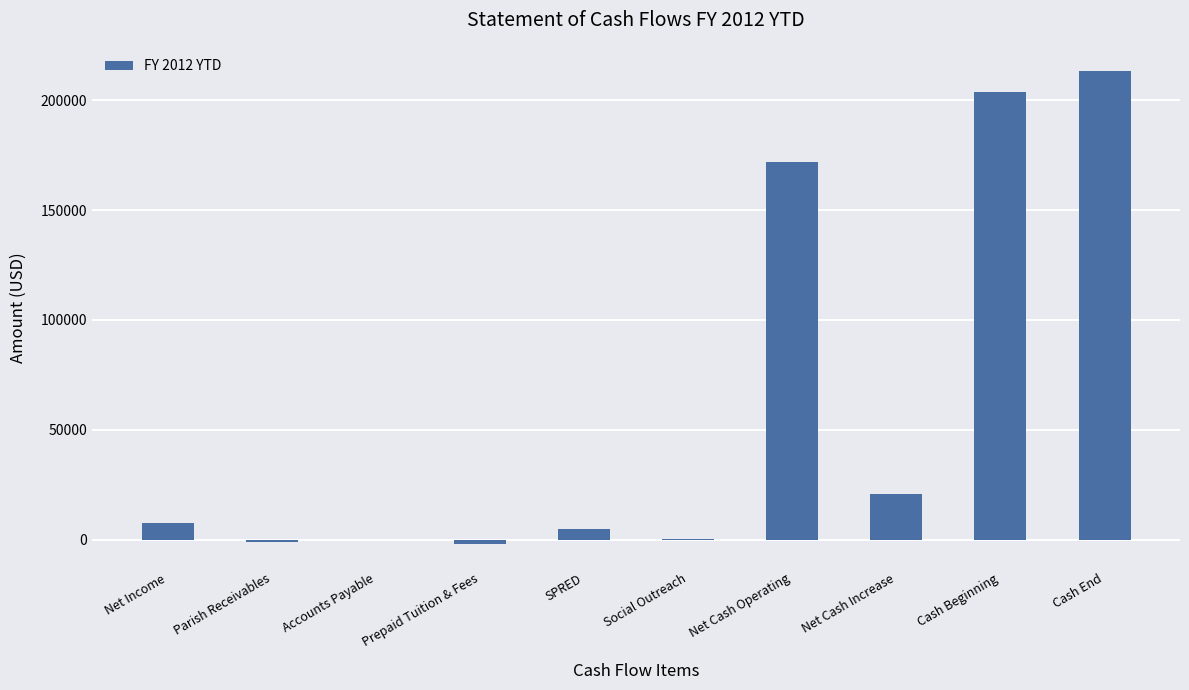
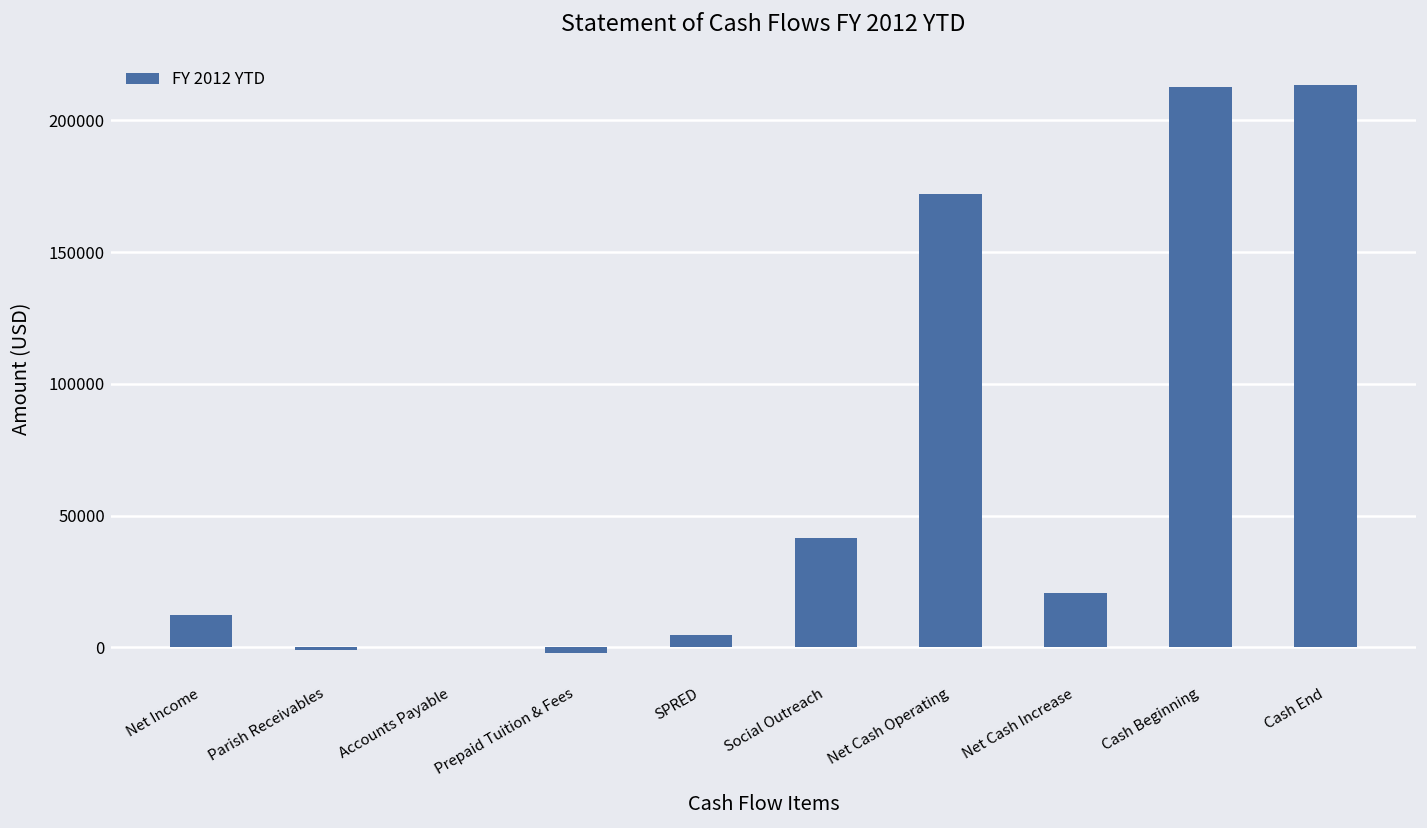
Net Income: 7000 -> 12000
Social Outreach: 0 -> 42000
Cash Beginning: 204000 -> 213000
